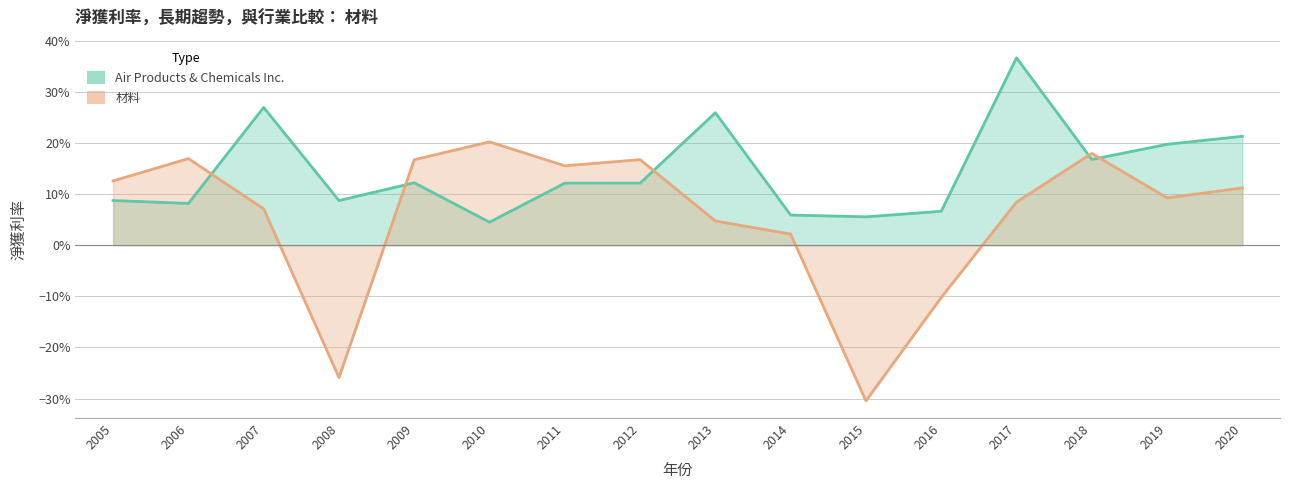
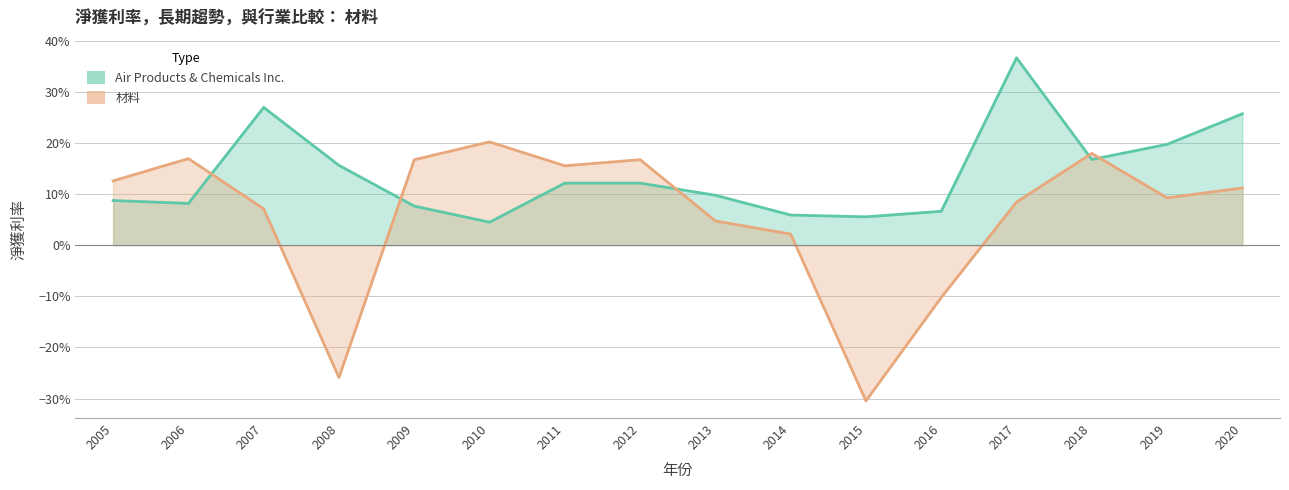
Air Products & Chemicals Inc., 2008: 9% -> 16%
Air Products & Chemicals Inc., 2009: 12% -> 8%
Air Products & Chemicals Inc., 2013: 26% -> 10%
Air Products & Chemicals Inc., 2020: 21% -> 26%
